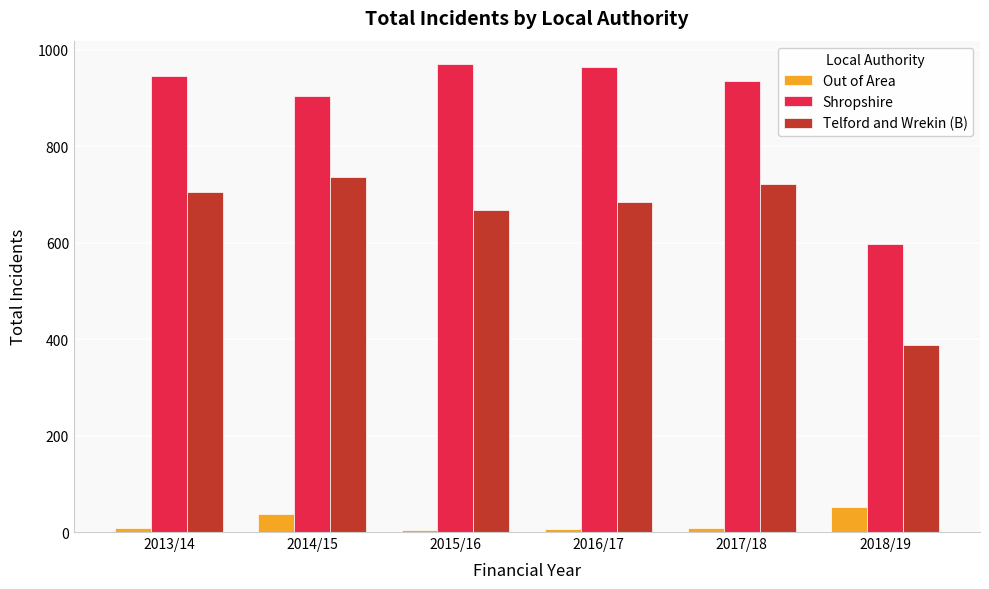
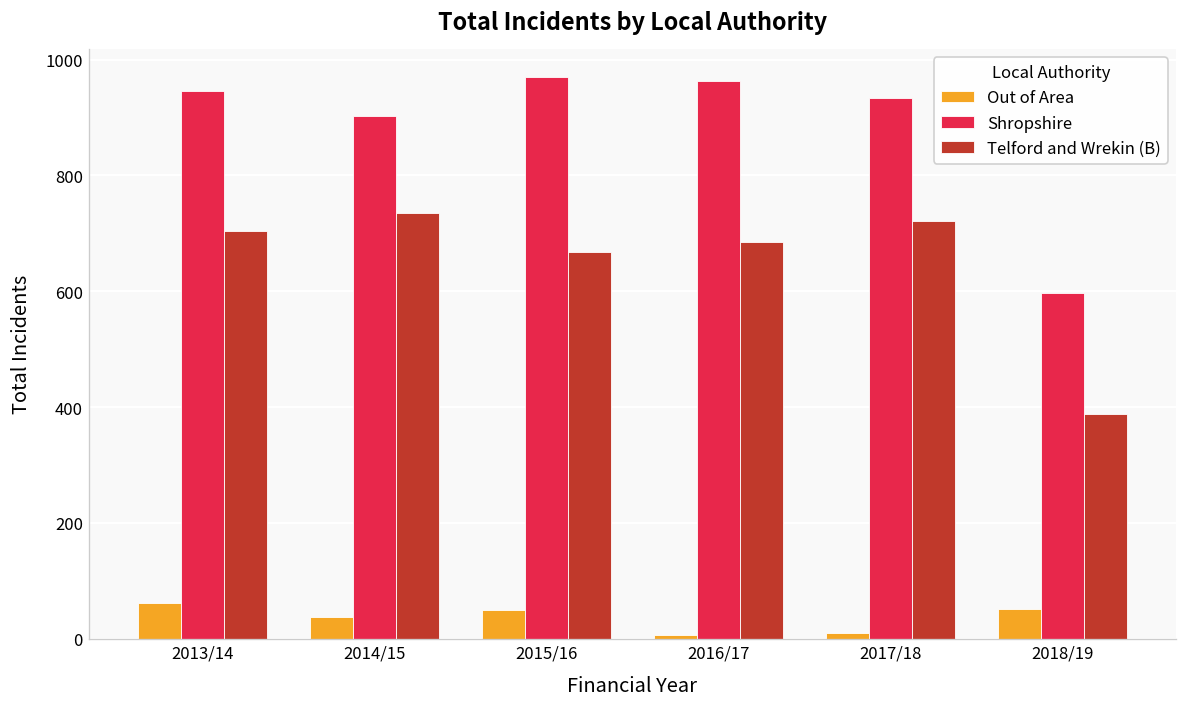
Out of Area, 2013/14: 10 -> 60
Out of Area, 2015/16: 10 -> 50
